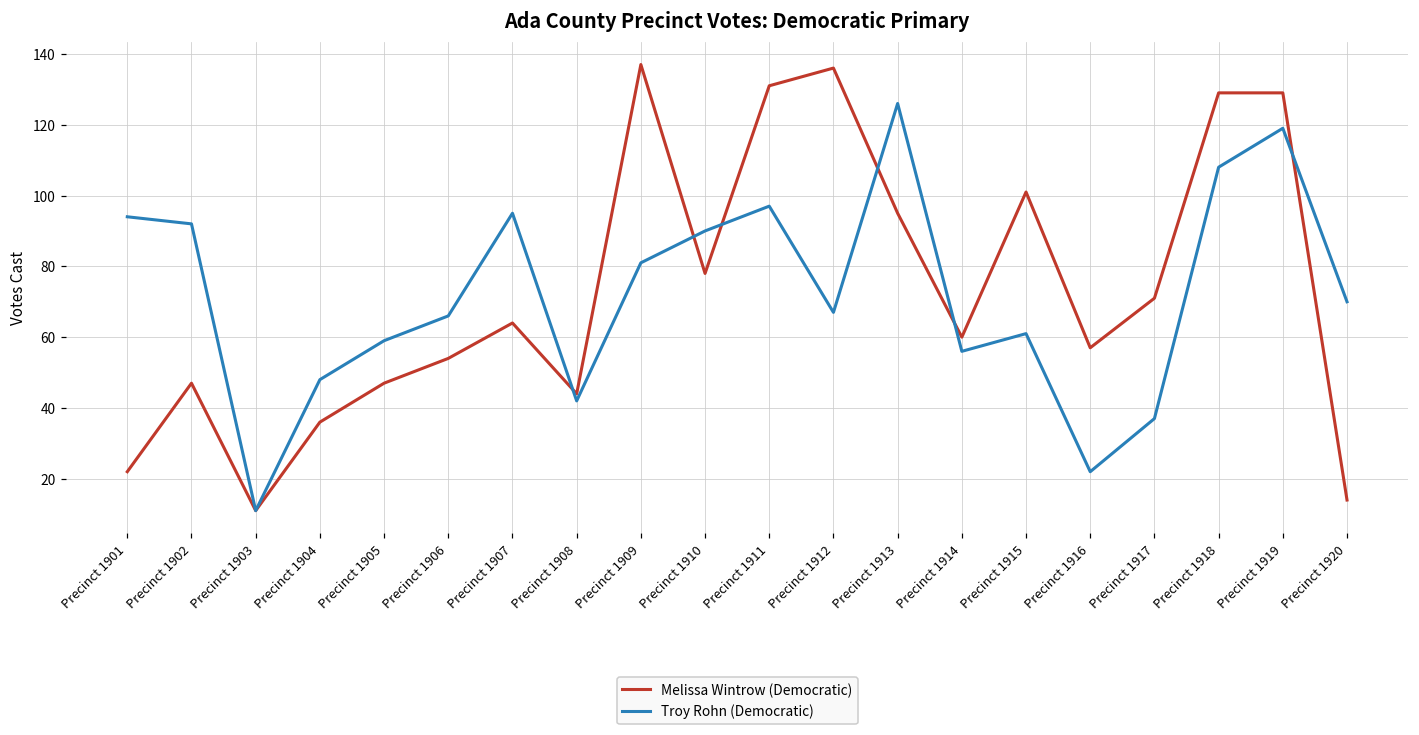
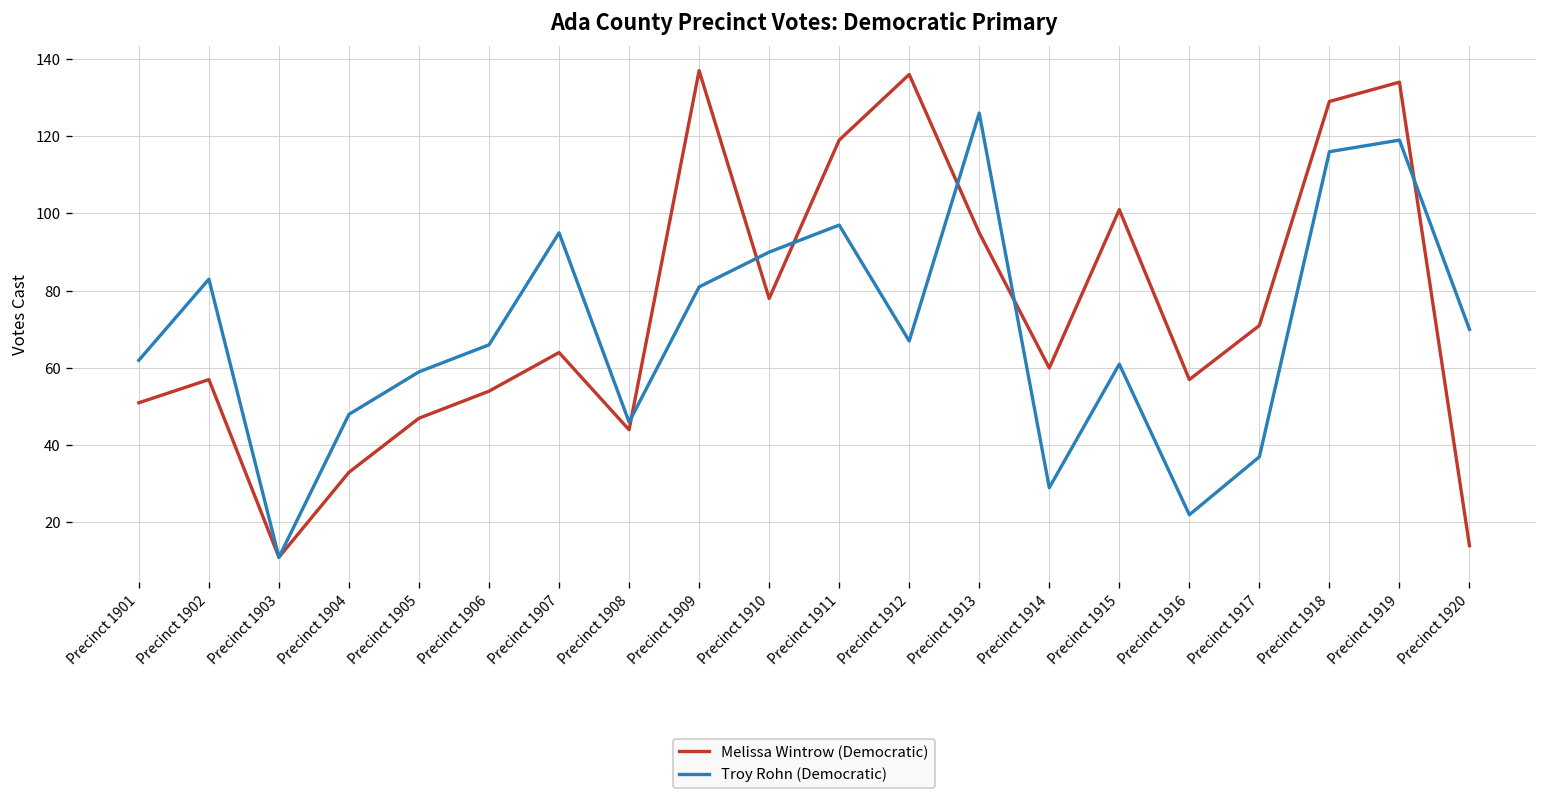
Melissa Wintrow (Democratic), Precinct 1901: 22 -> 51
Troy Rohn (Democratic), Precinct 1901: 94 -> 62
Melissa Wintrow (Democratic), Precinct 1902: 47 -> 57
Troy Rohn (Democratic), Precinct 1902: 92 -> 83
Melissa Wintrow (Democratic), Precinct 1904: 36 -> 33
Troy Rohn (Democratic), Precinct 1908: 42 -> 46
Melissa Wintrow (Democratic), Precinct 1911: 131 -> 119
Troy Rohn (Democratic), Precinct 1914: 56 -> 29
Troy Rohn (Democratic), Precinct 1918: 108 -> 116
Melissa Wintrow (Democratic), Precinct 1919: 129 -> 134
